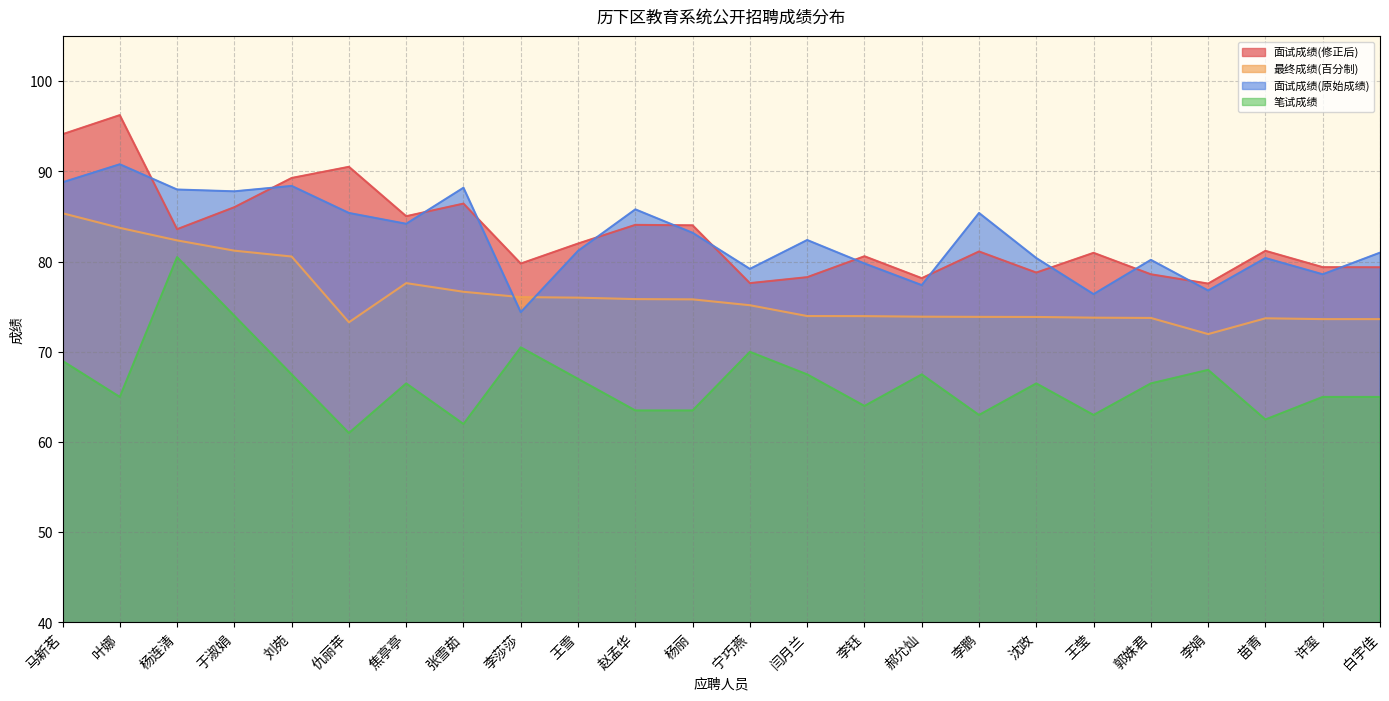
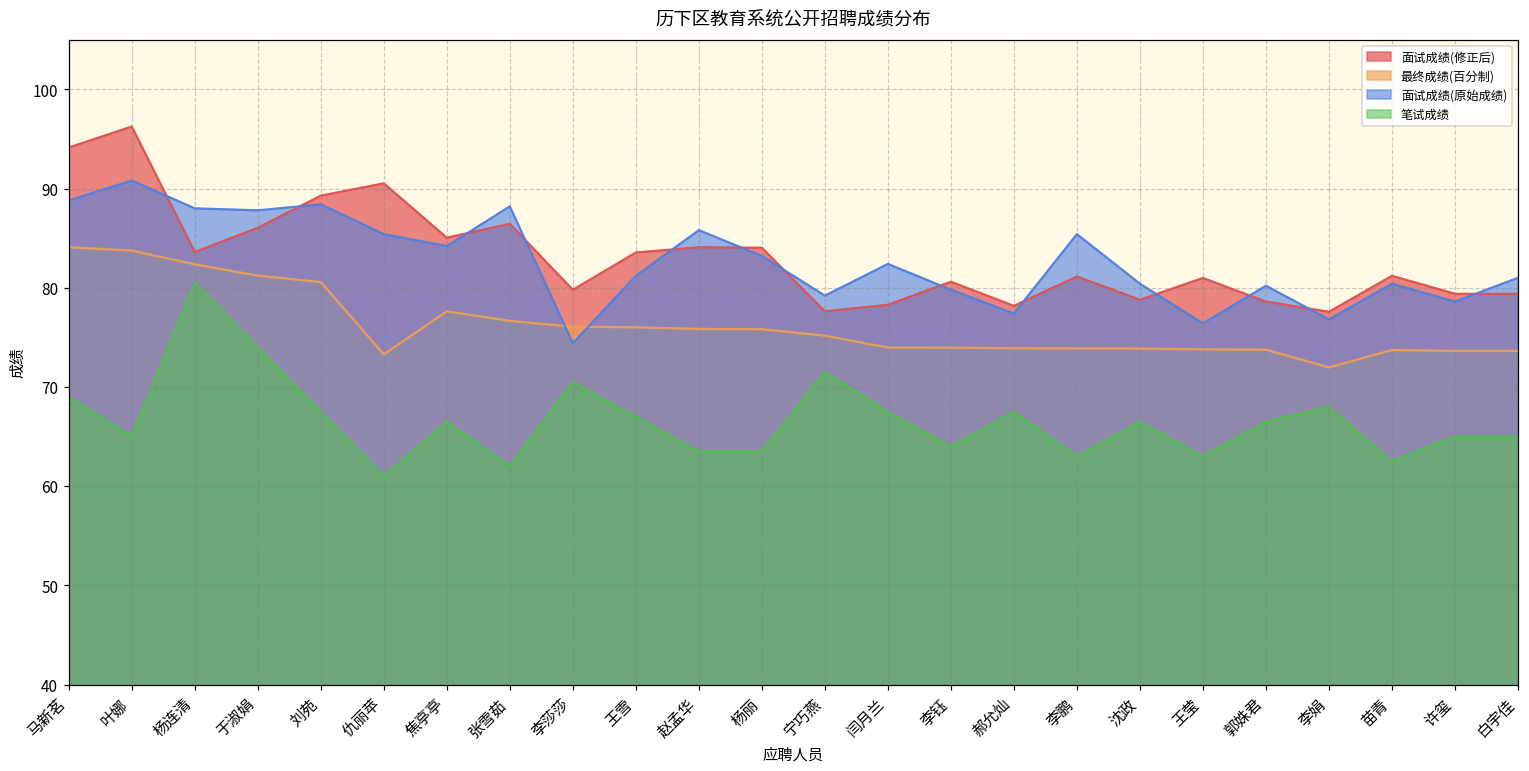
最终成绩(百分制), 马新茗: 85 -> 84
面试成绩(修正后), 王雪: 82 -> 84
笔试成绩, 宁巧燕: 70 -> 72
